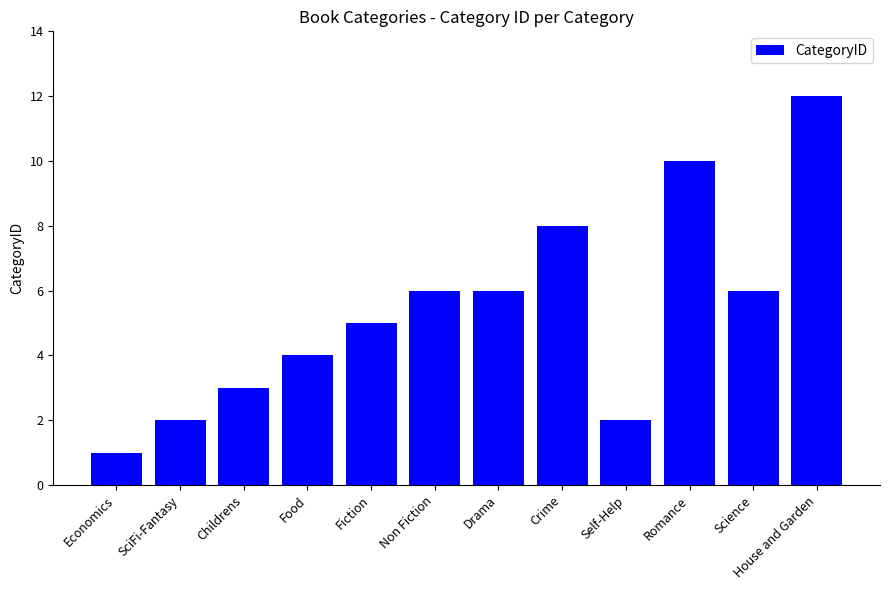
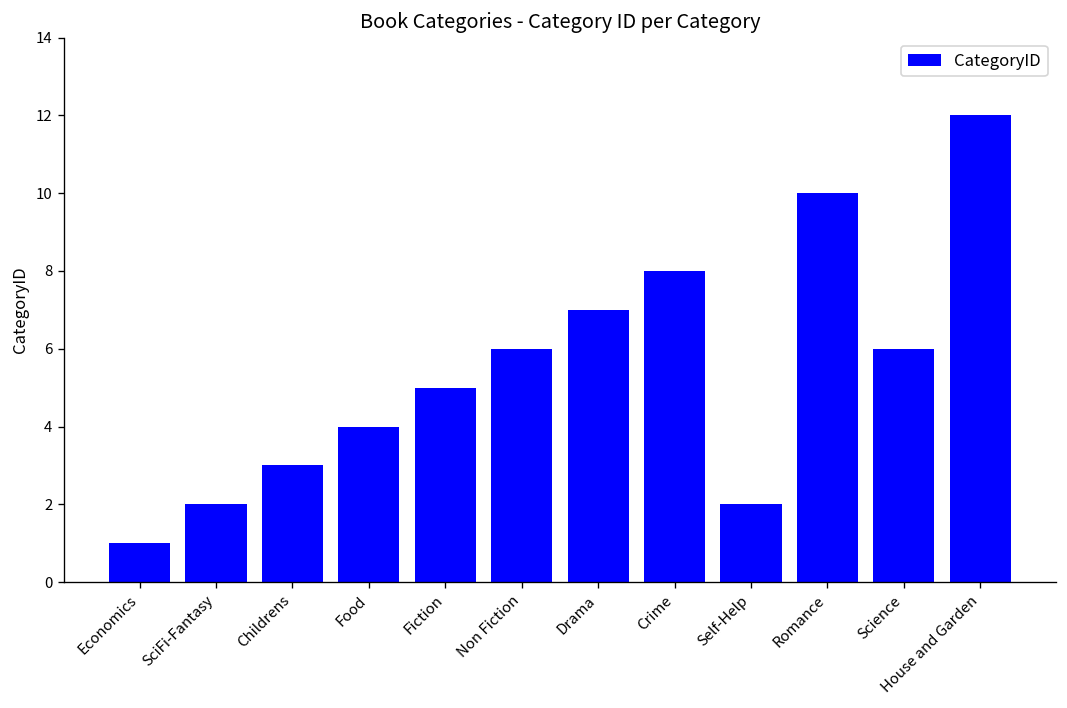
Drama: 6 -> 7
